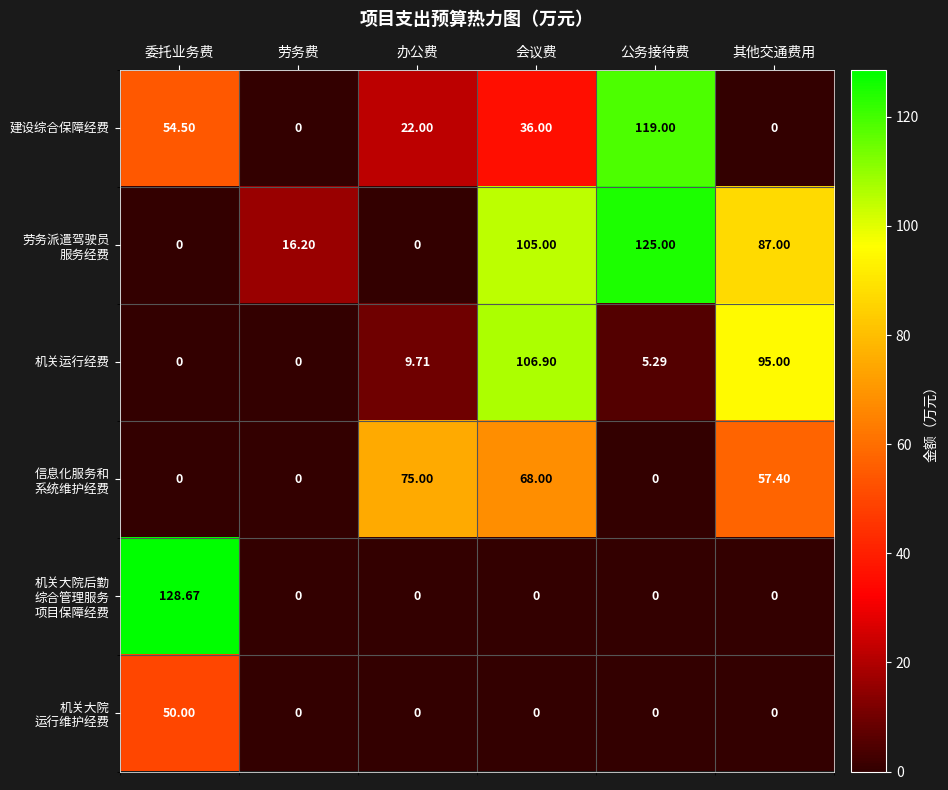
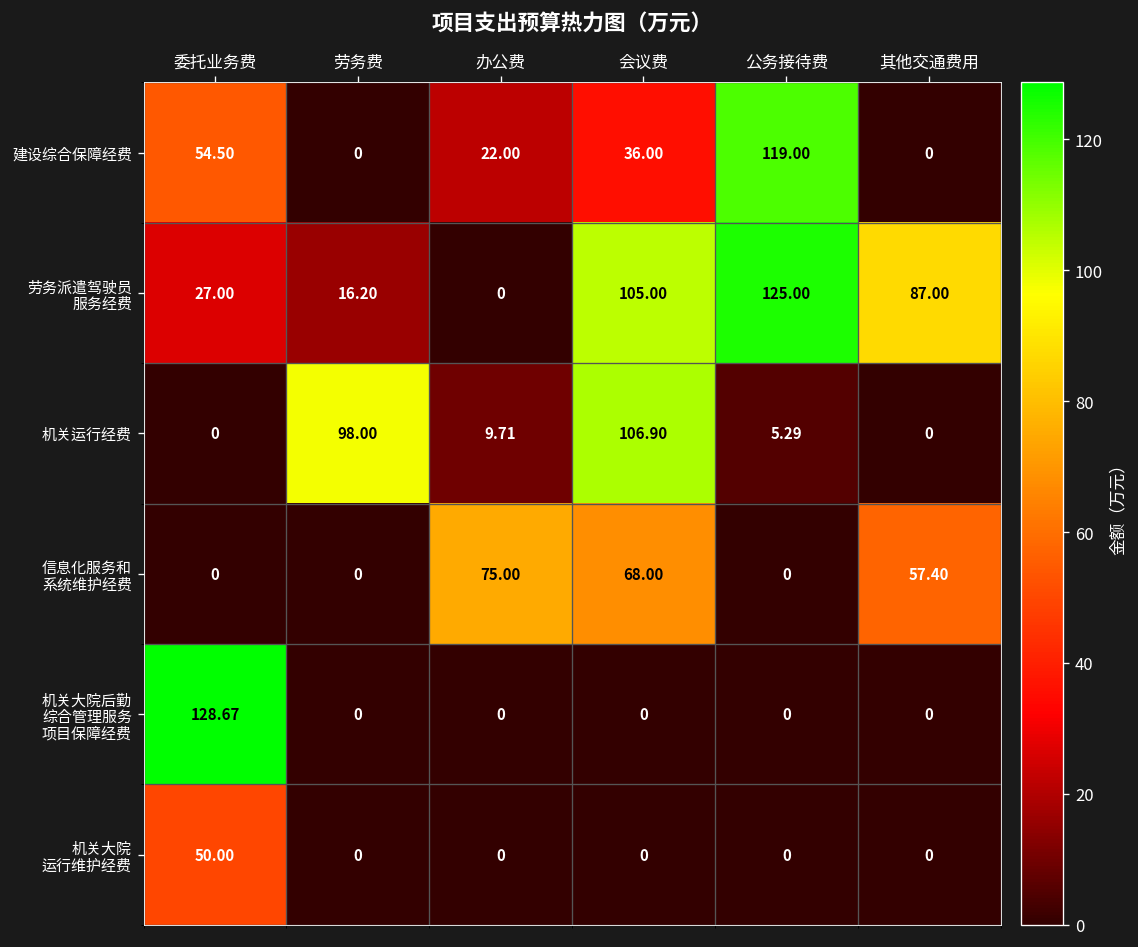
劳务派遣驾驶员 服务经费, 委托业务费: 0 -> 27.00
机关运行经费, 劳务费: 0 -> 98.00
机关运行经费, 其他交通费用: 95.00 -> 0
